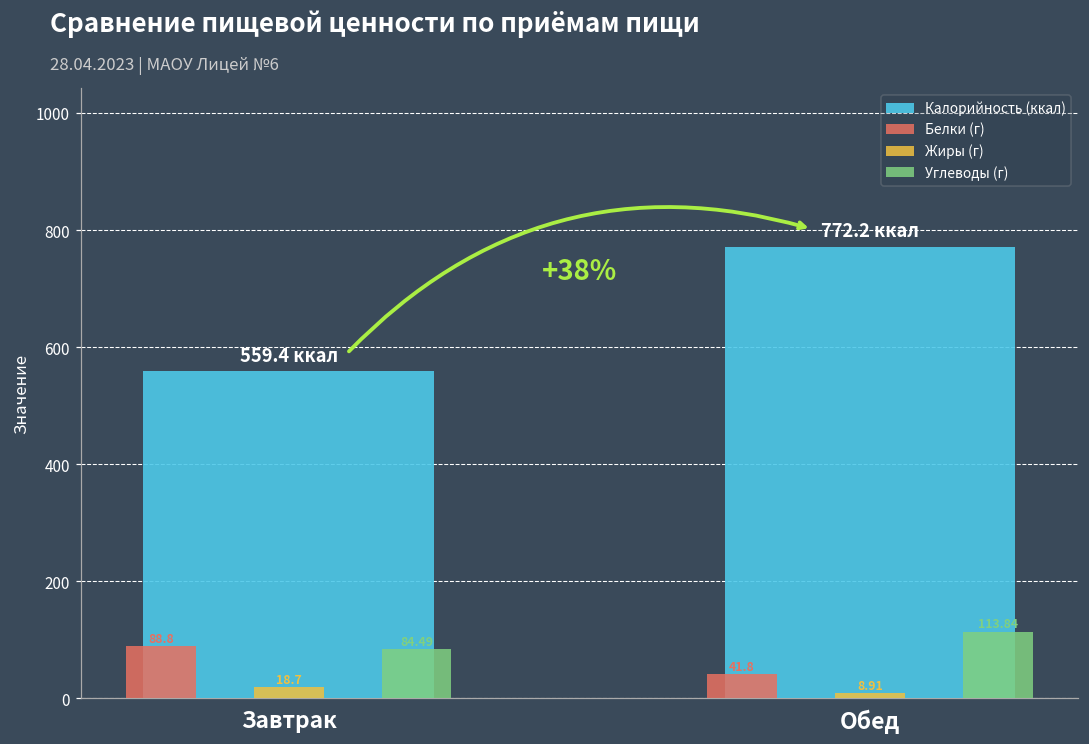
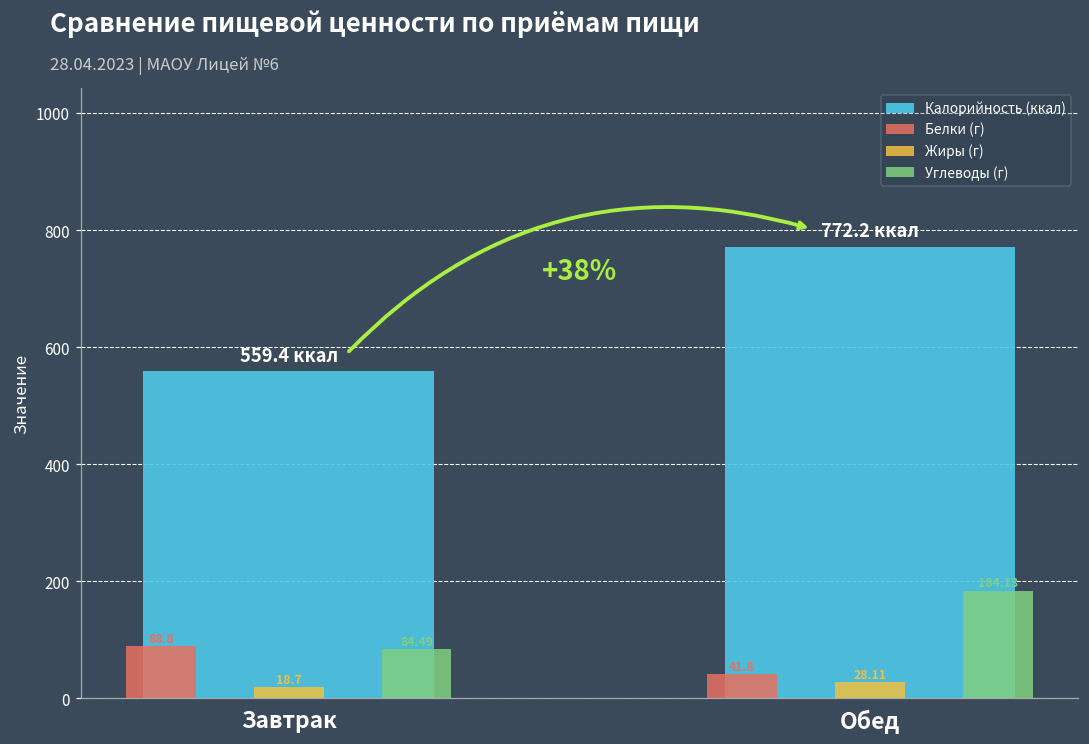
Жиры (г), Обед: 8.91 -> 28.11
Углеводы (г), Обед: 113.84 -> 184.13
